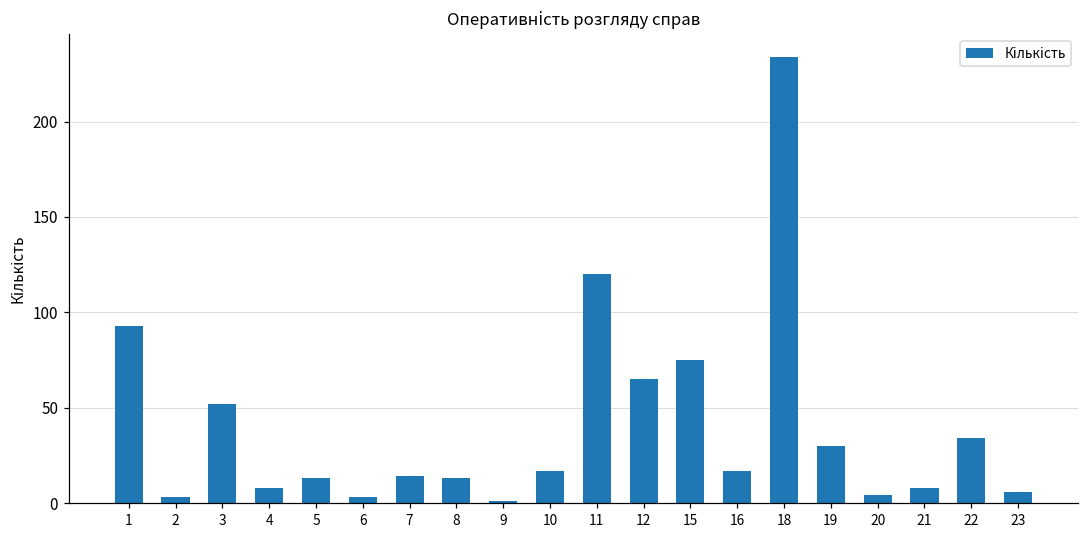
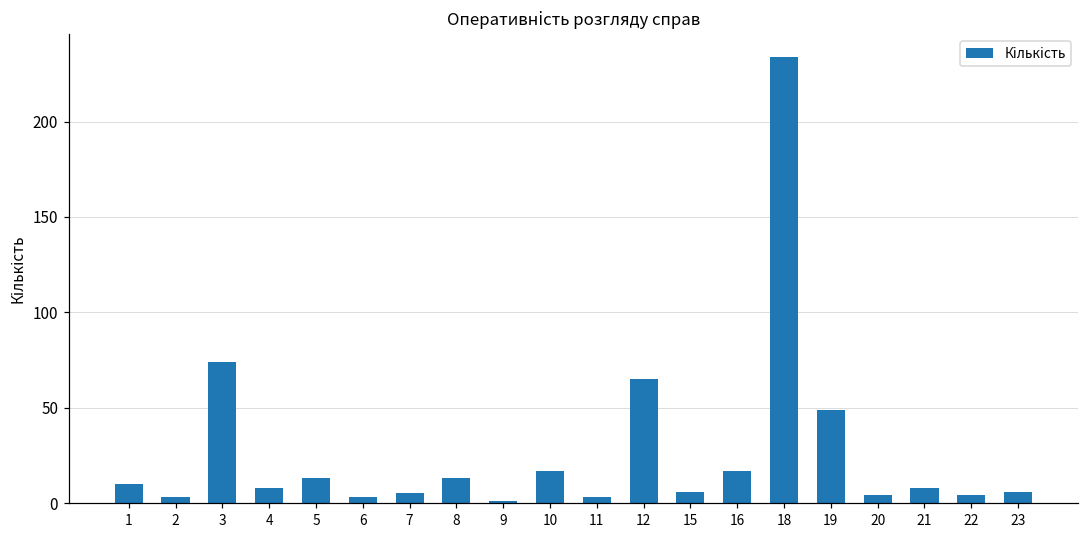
1: 93 -> 10
3: 52 -> 74
7: 14 -> 5
11: 120 -> 3
15: 75 -> 6
19: 30 -> 49
22: 34 -> 4
